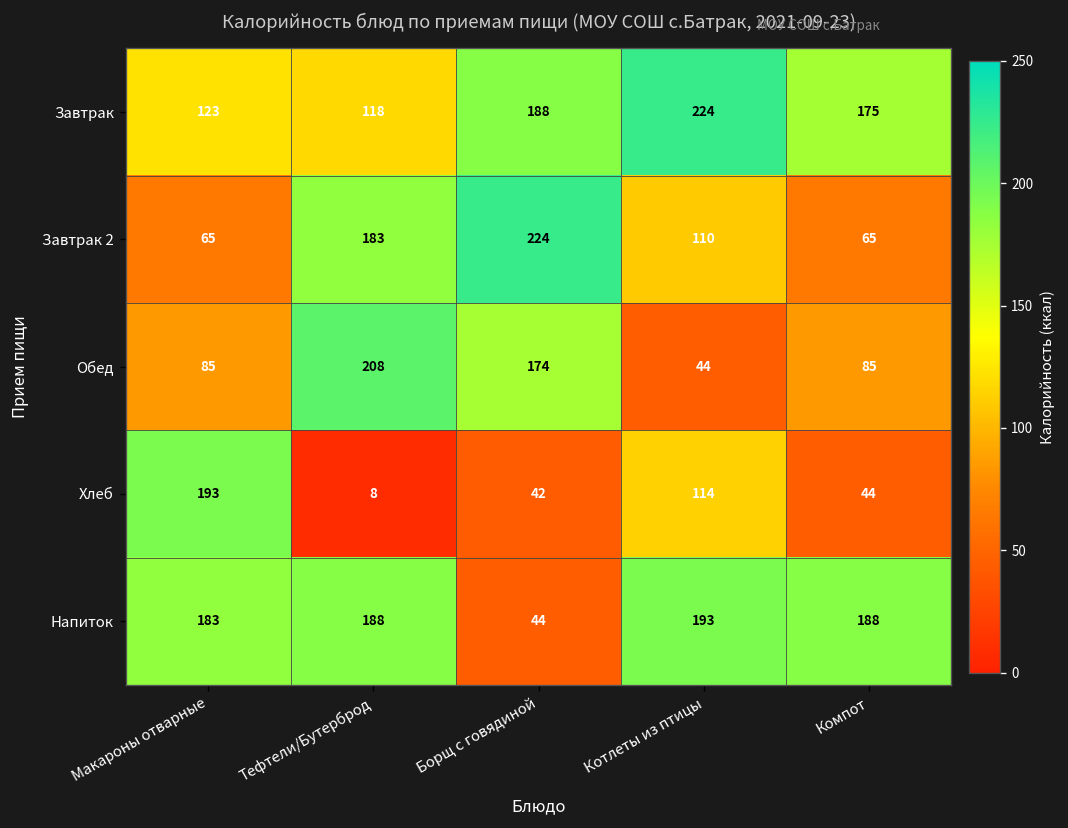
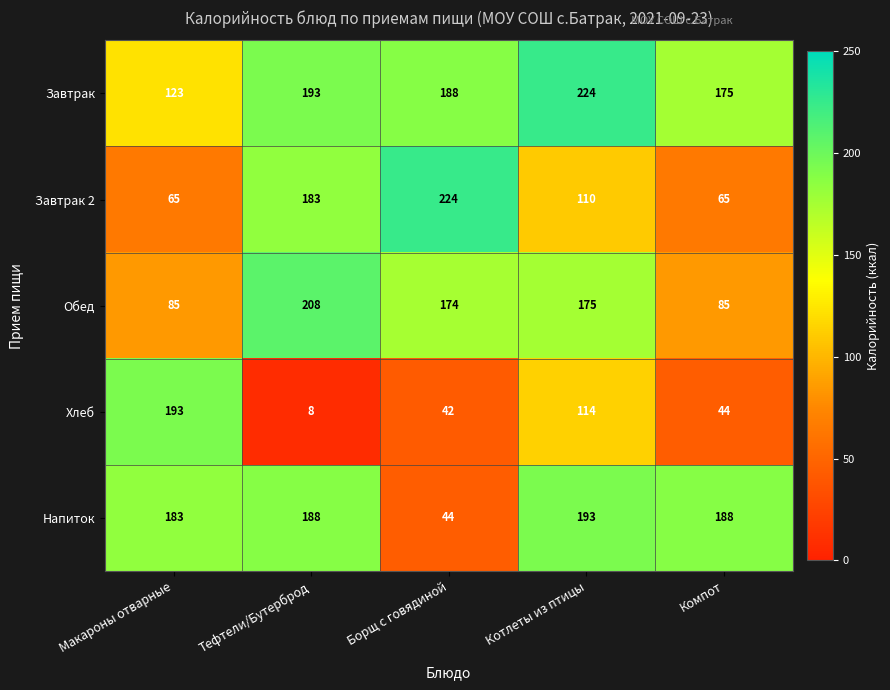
Завтрак, Тефтели/Бутерброд: 118 -> 193
Обед, Котлеты из птицы: 44 -> 175
